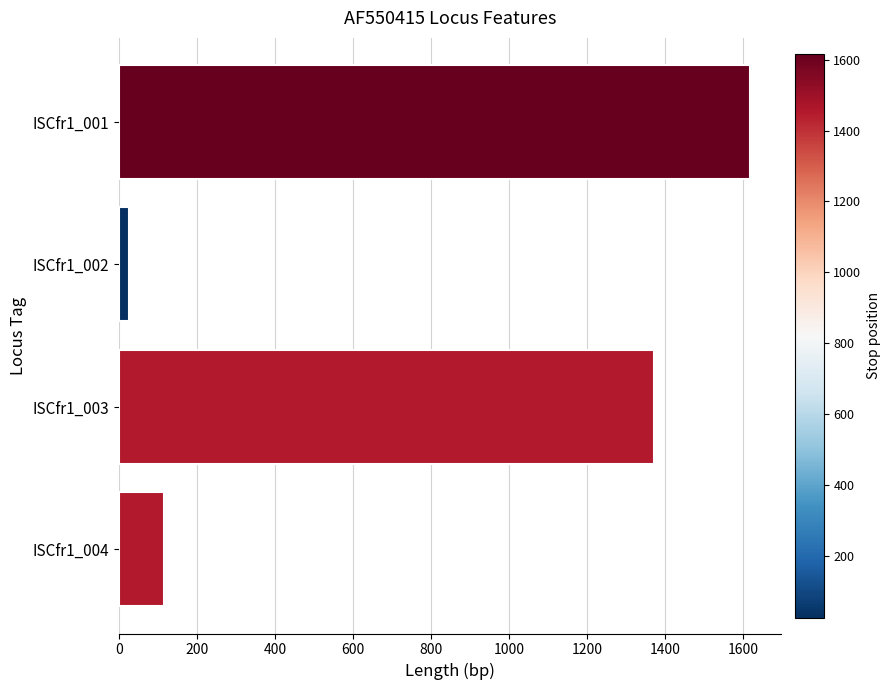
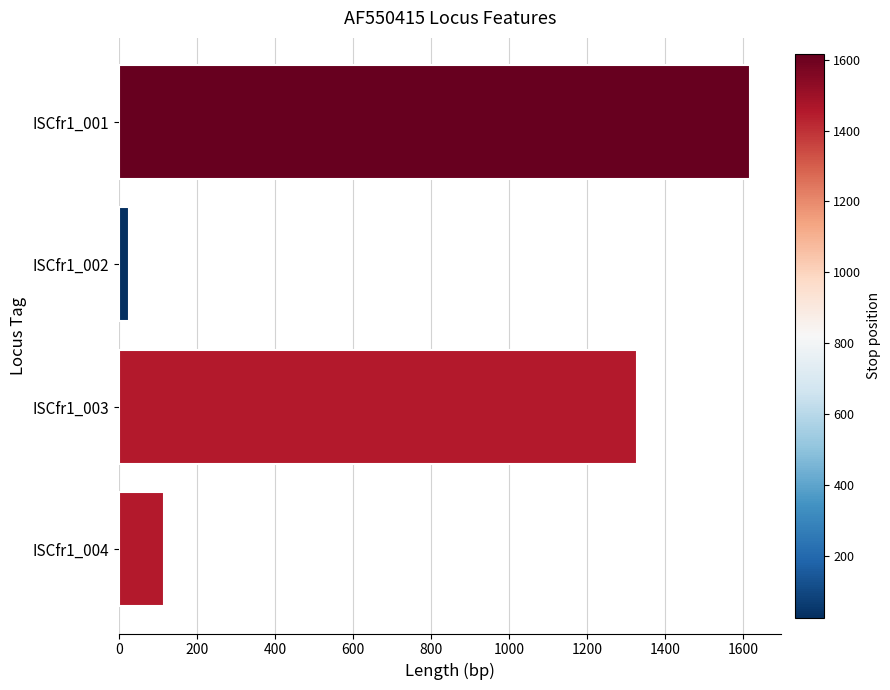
ISCfr1_003: 1370 -> 1330
